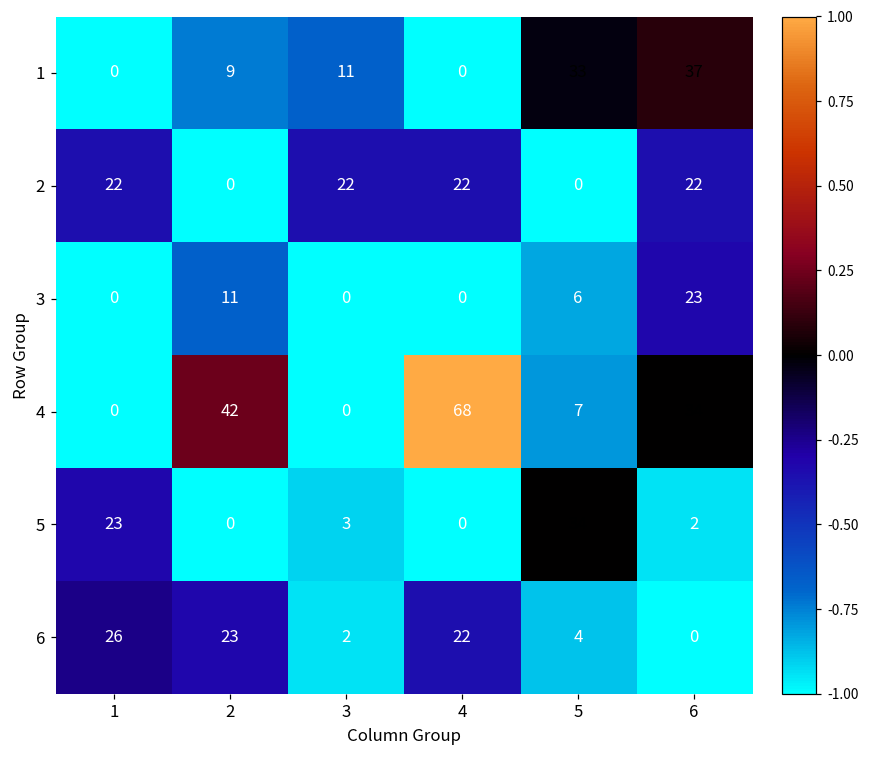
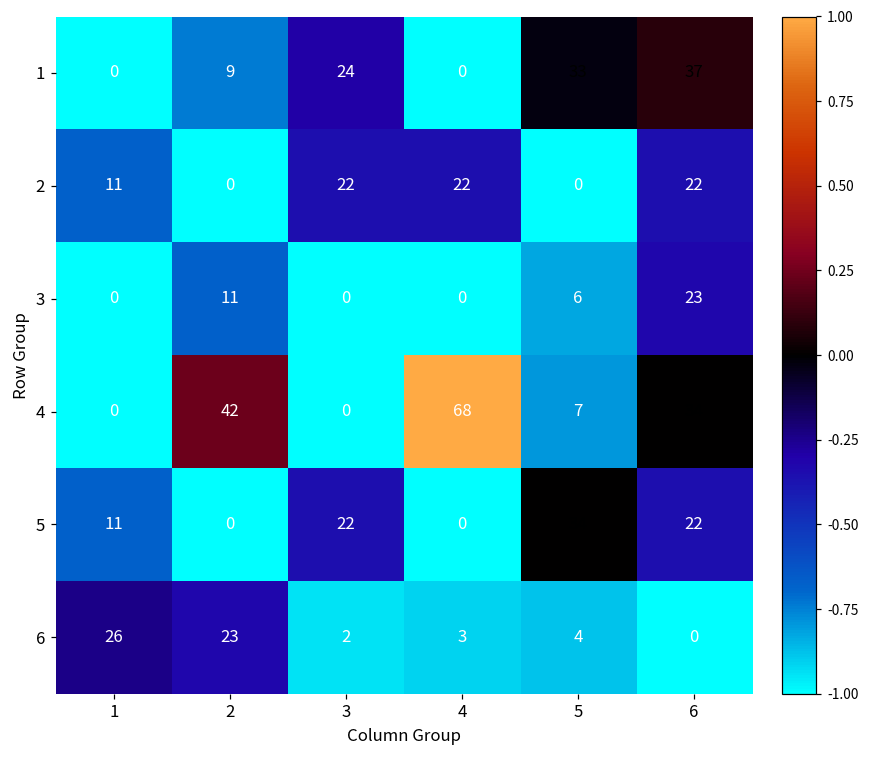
1, 3: 11 -> 24
2, 1: 22 -> 11
5, 1: 23 -> 11
5, 3: 3 -> 22
5, 6: 2 -> 22
6, 4: 22 -> 3
